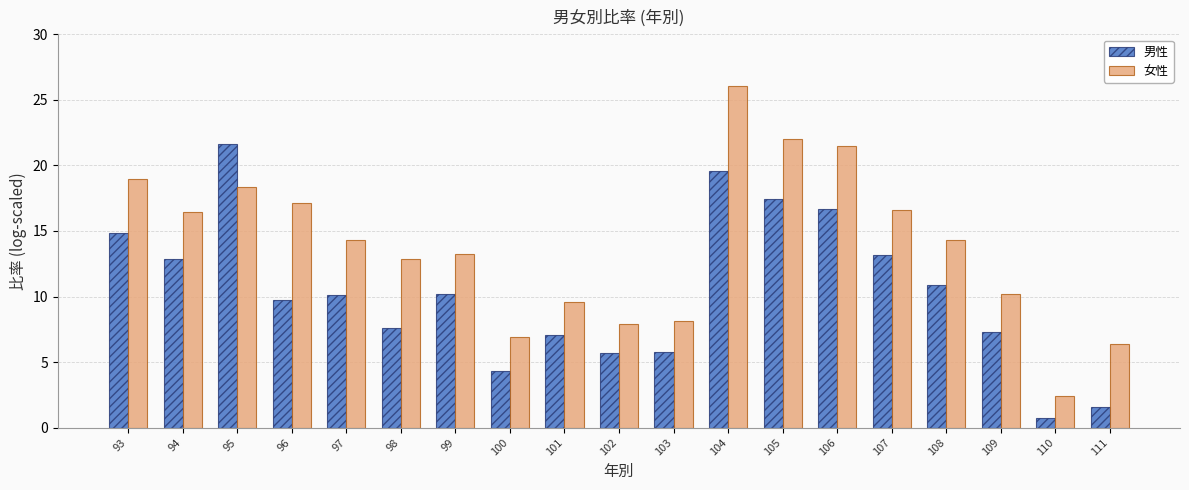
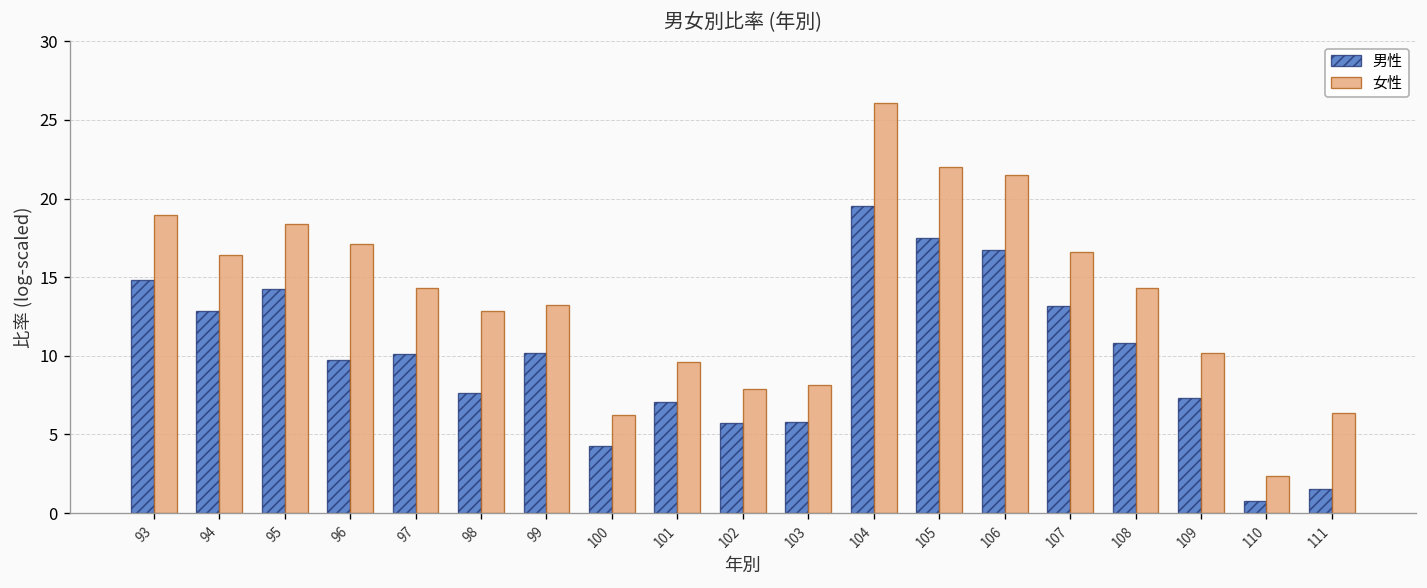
男性, 95: 21.6 -> 14.3
女性, 100: 6.9 -> 6.2
